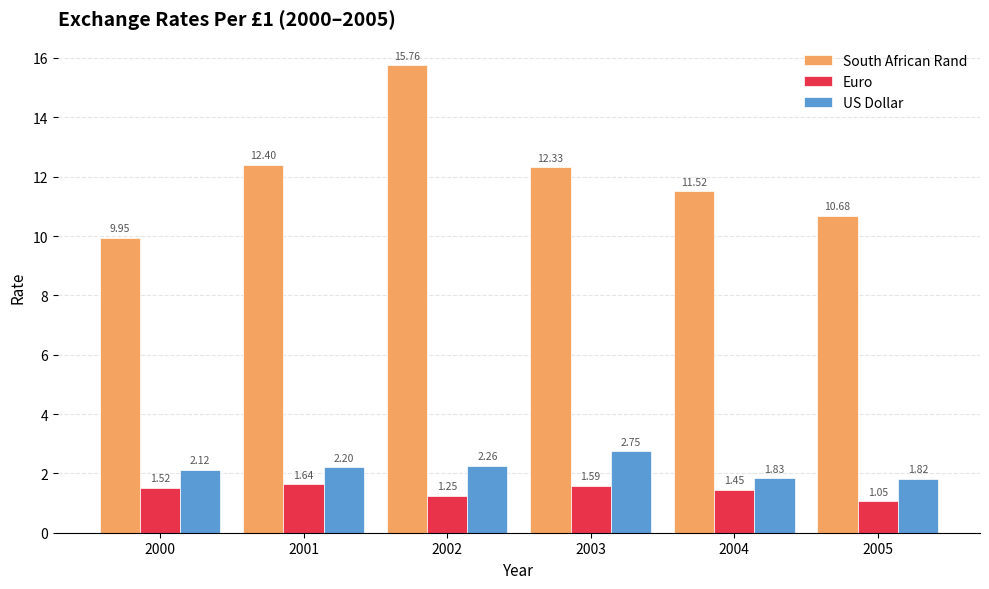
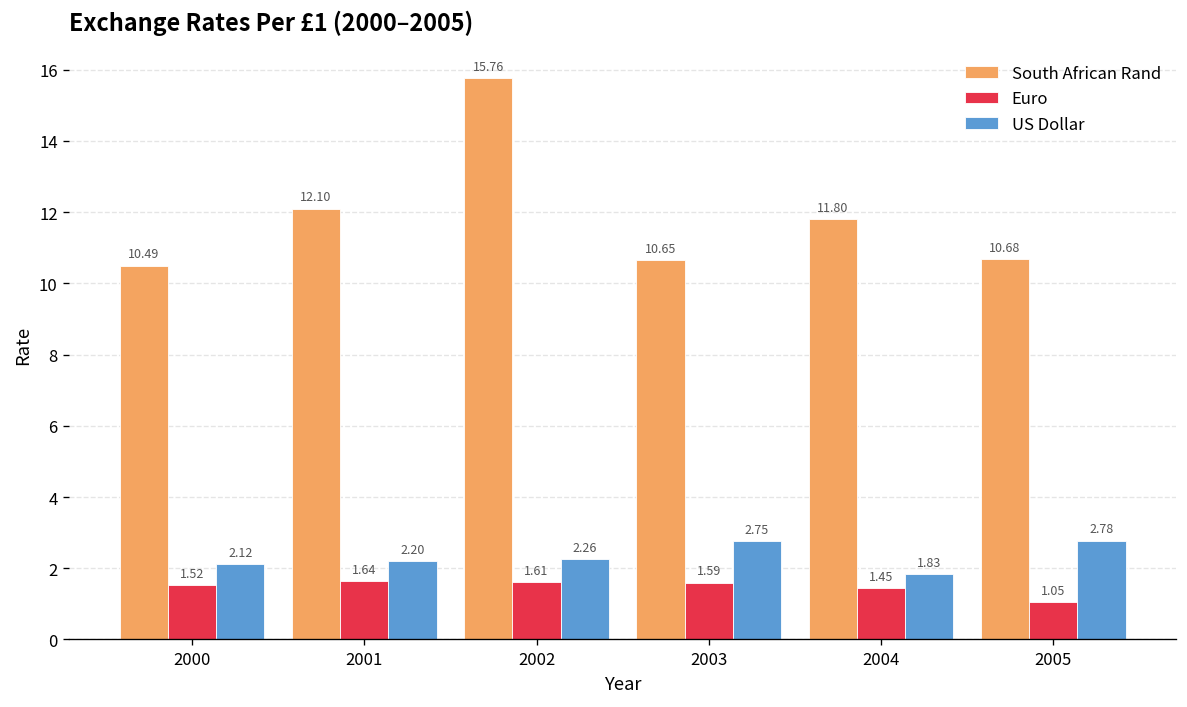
South African Rand, 2000: 9.95 -> 10.49
South African Rand, 2001: 12.40 -> 12.10
Euro, 2002: 1.25 -> 1.61
South African Rand, 2003: 12.33 -> 10.65
South African Rand, 2004: 11.52 -> 11.80
US Dollar, 2005: 1.82 -> 2.78
